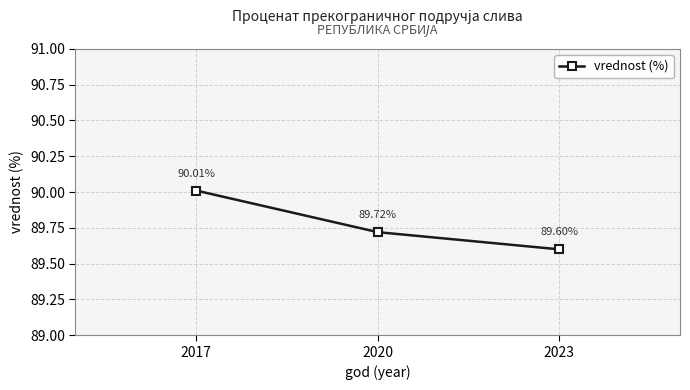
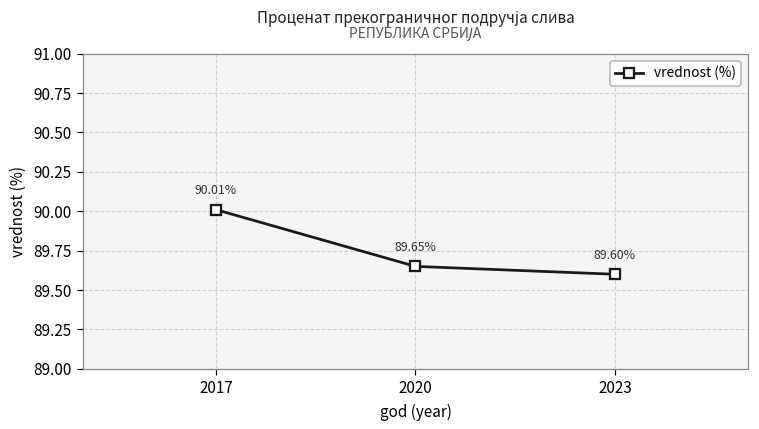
2020: 89.72% -> 89.65%
